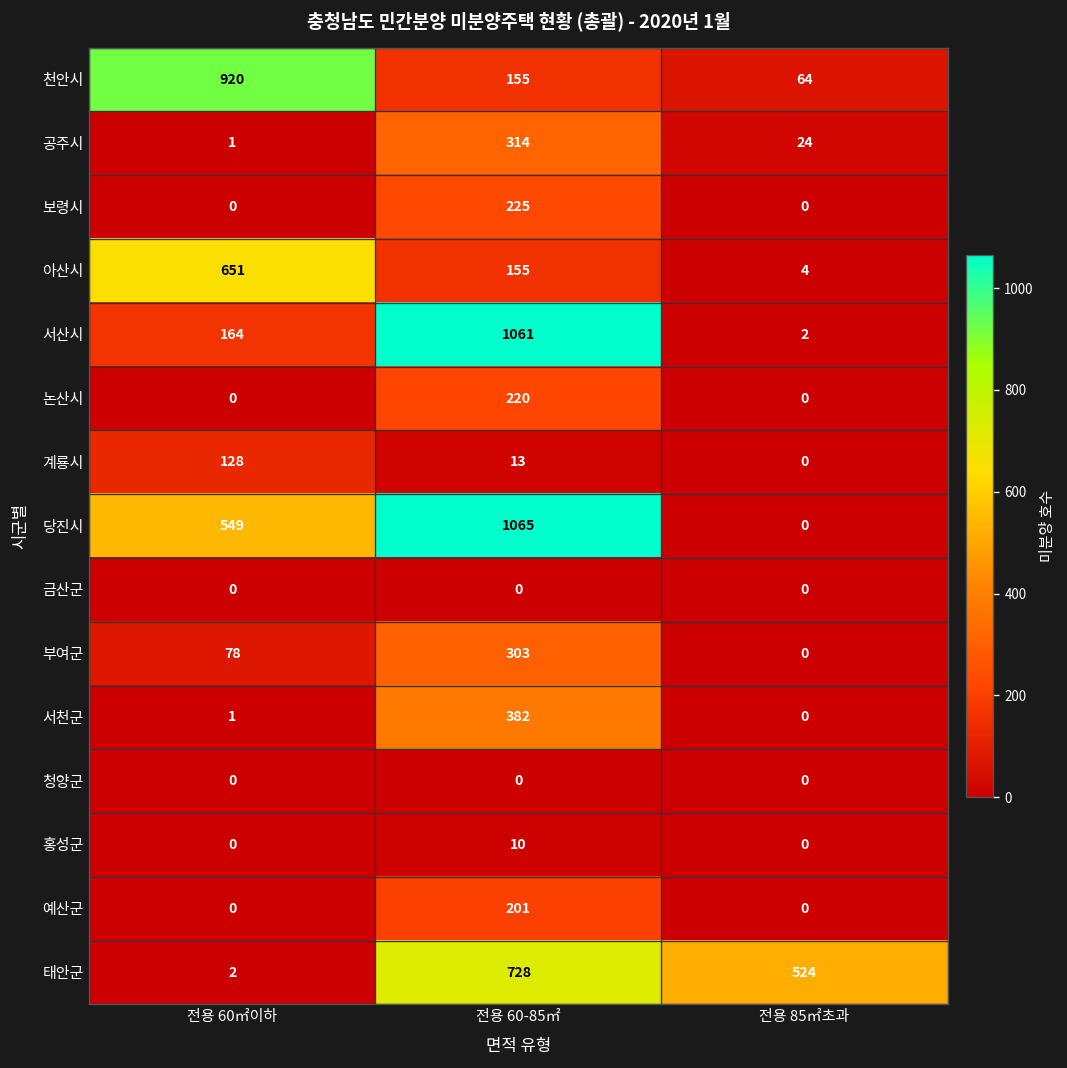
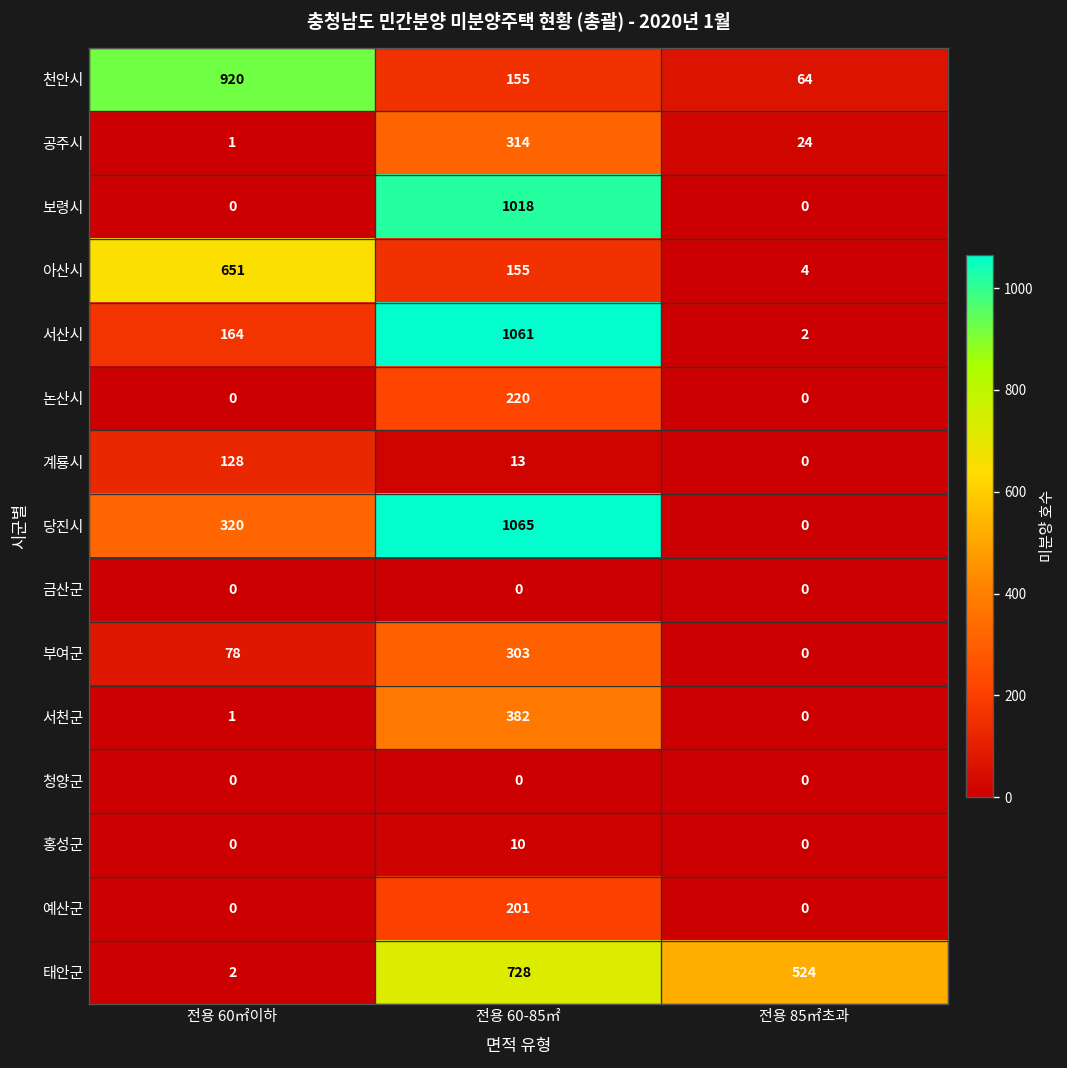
보령시, 전용 60-85㎡: 225 -> 1018
당진시, 전용 60㎡이하: 549 -> 320
